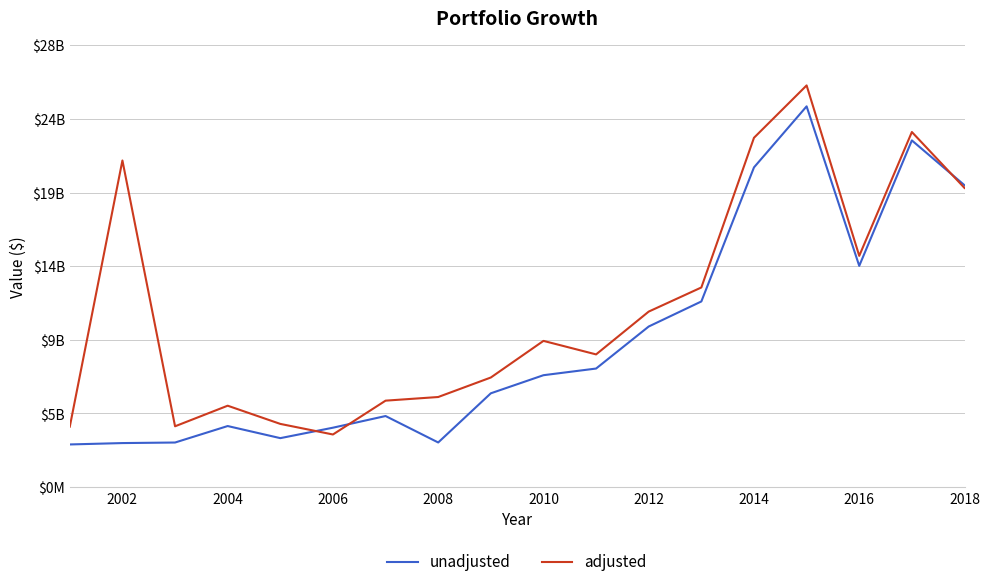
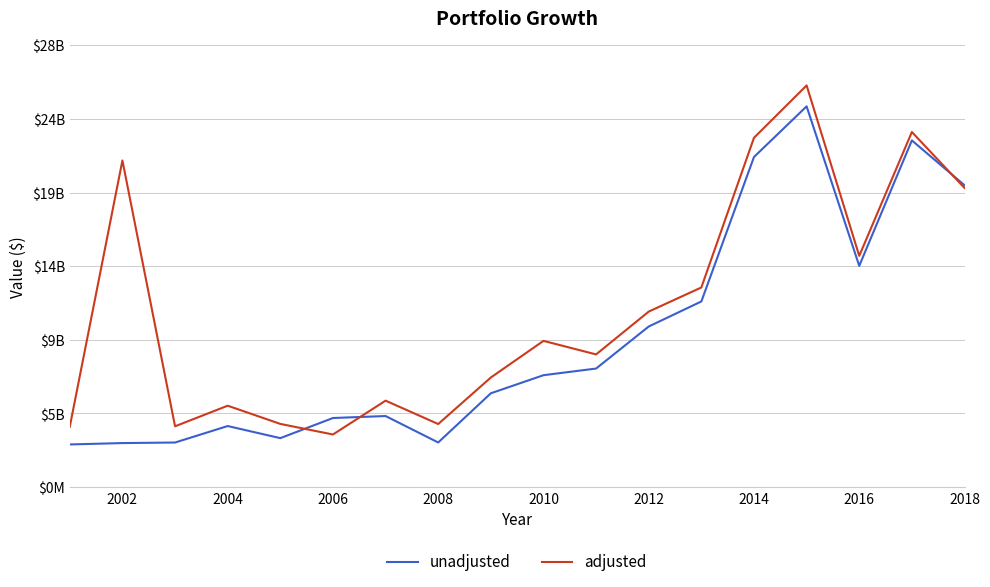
unadjusted, 2006: $3800000000 -> $4400000000
adjusted, 2008: $5800000000 -> $4000000000
unadjusted, 2014: $20400000000 -> $21100000000
